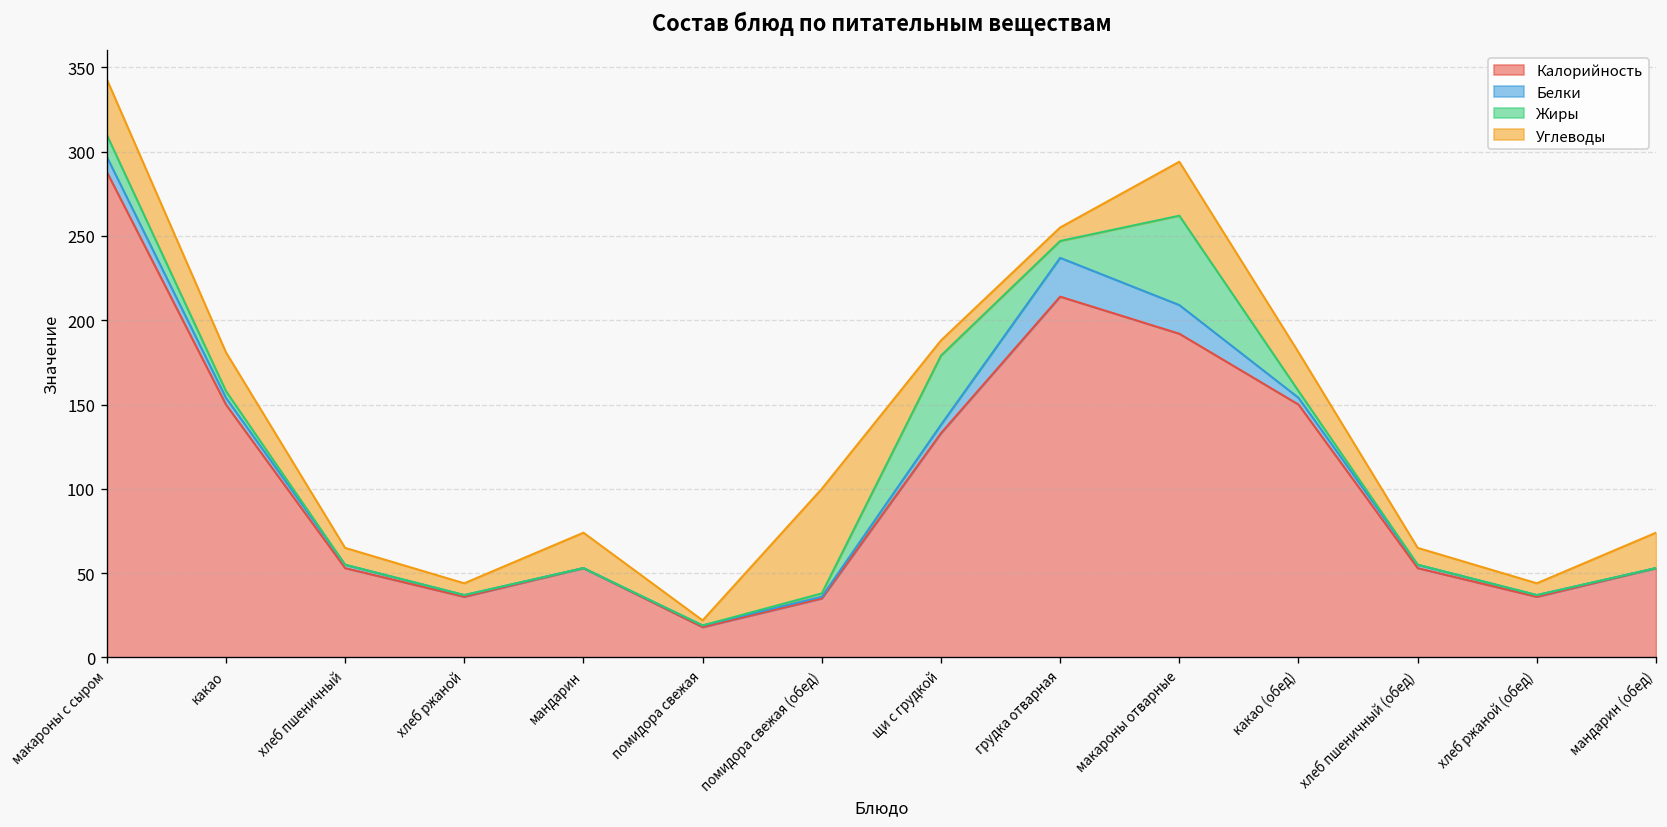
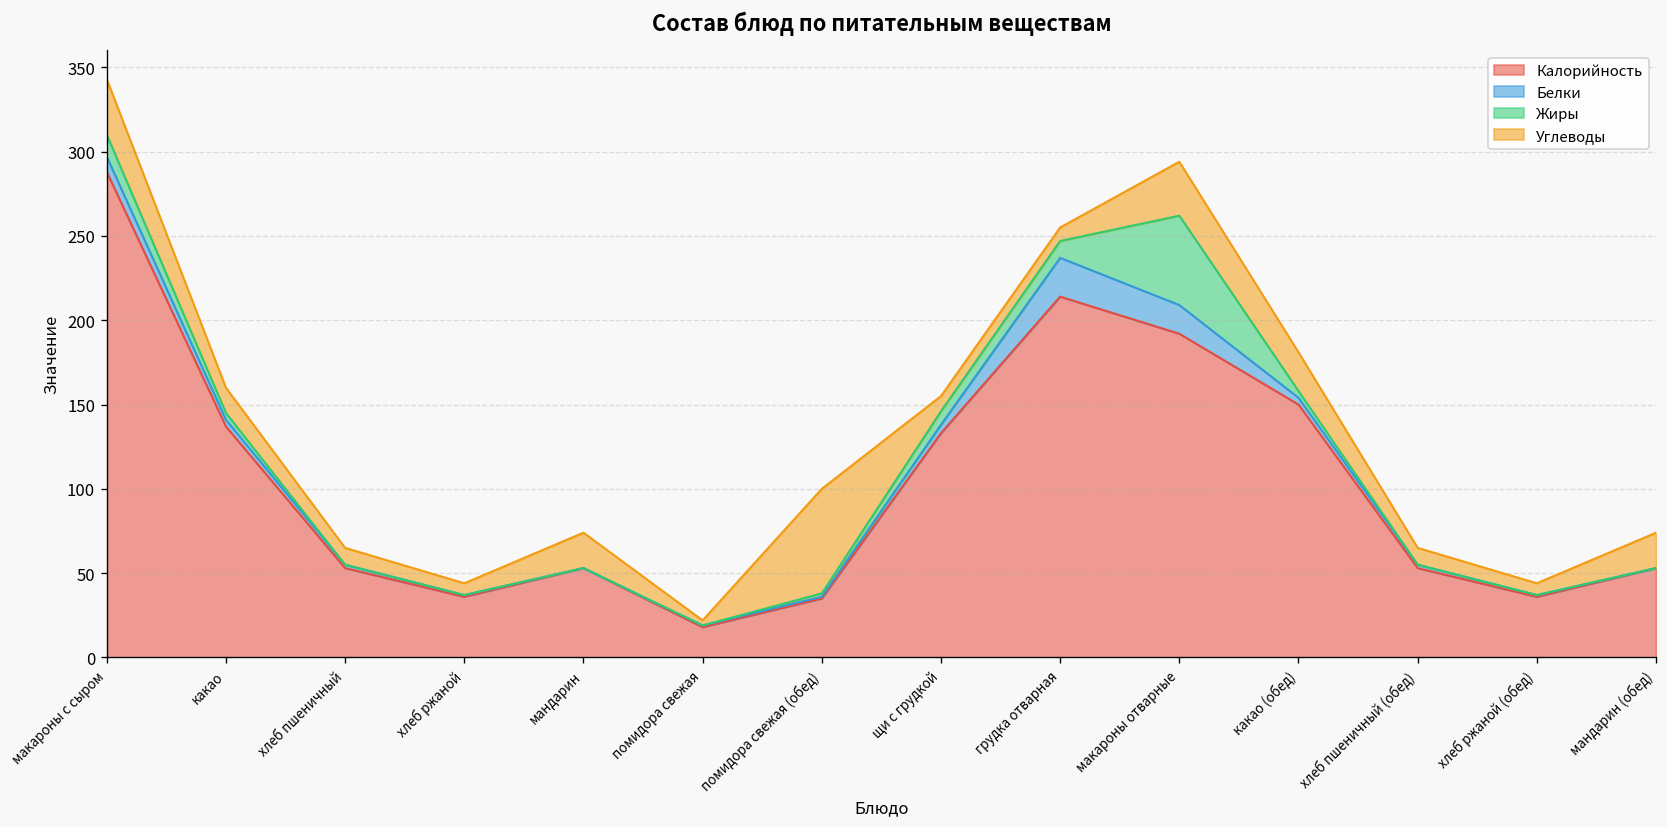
Калорийность, какао: 150 -> 137
Углеводы, какао: 23 -> 15
Жиры, щи с грудкой: 41 -> 8
